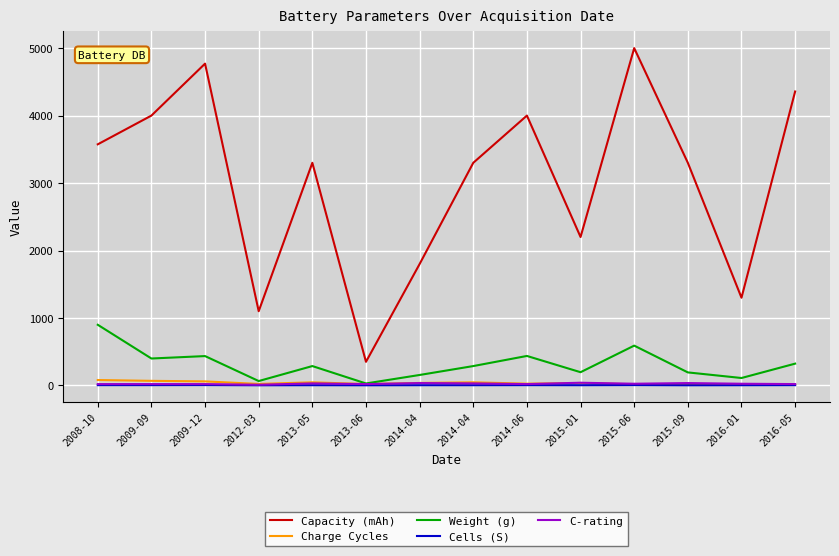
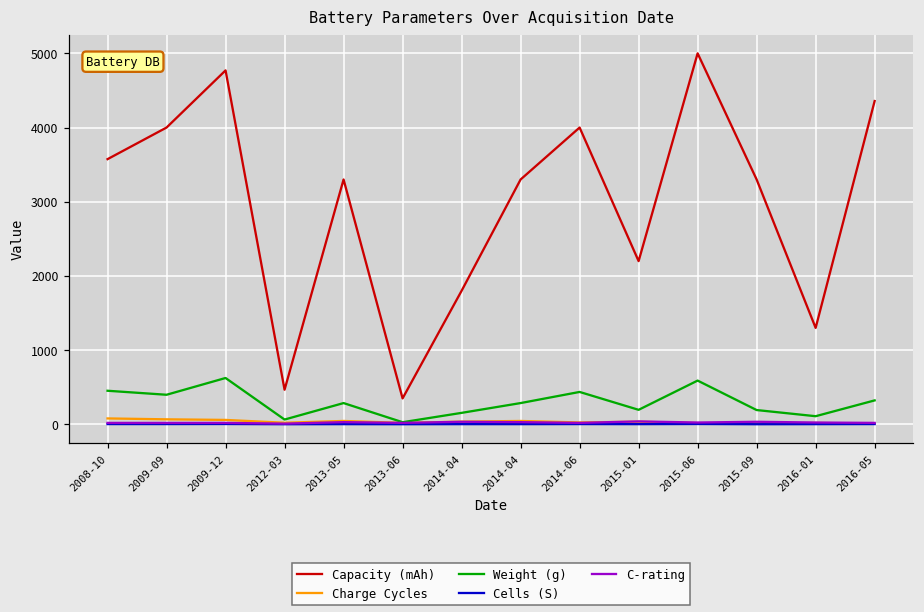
Weight (g), 2008-10: 900 -> 500
Weight (g), 2009-12: 400 -> 600
Capacity (mAh), 2012-03: 1100 -> 500
